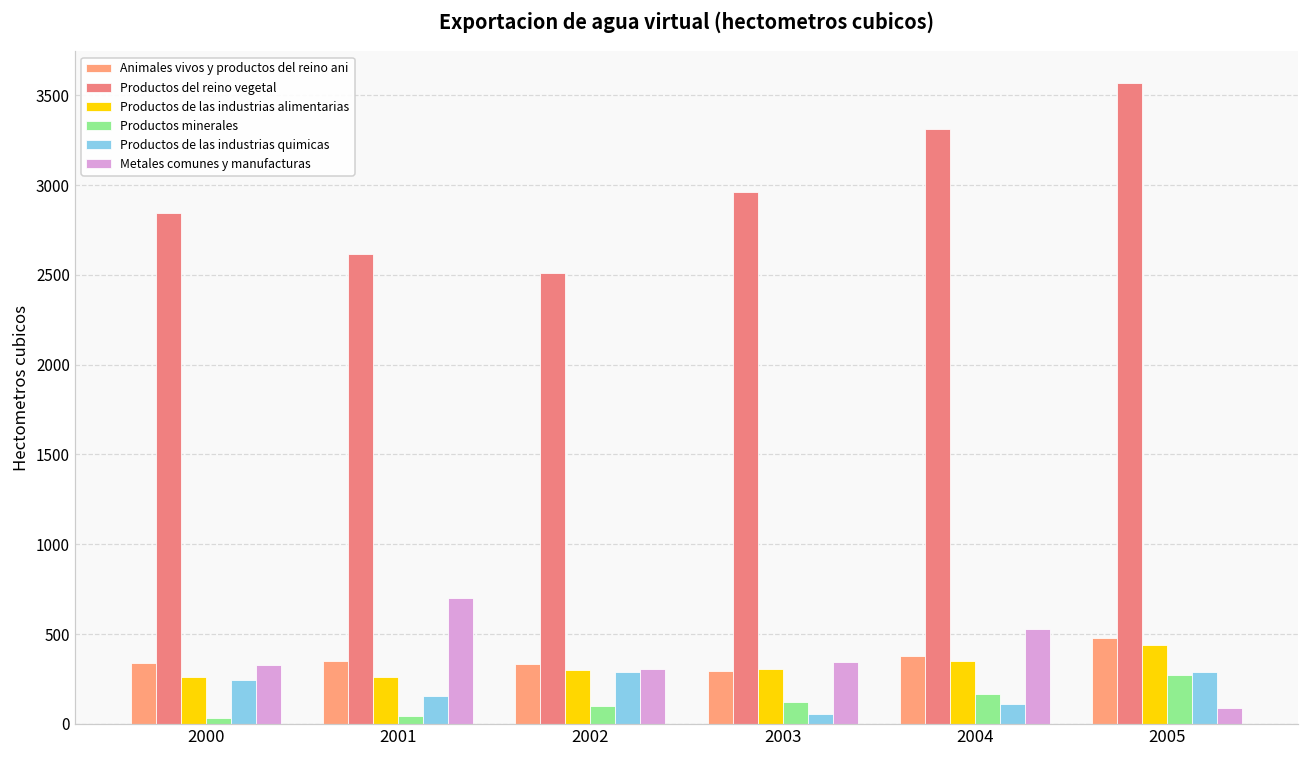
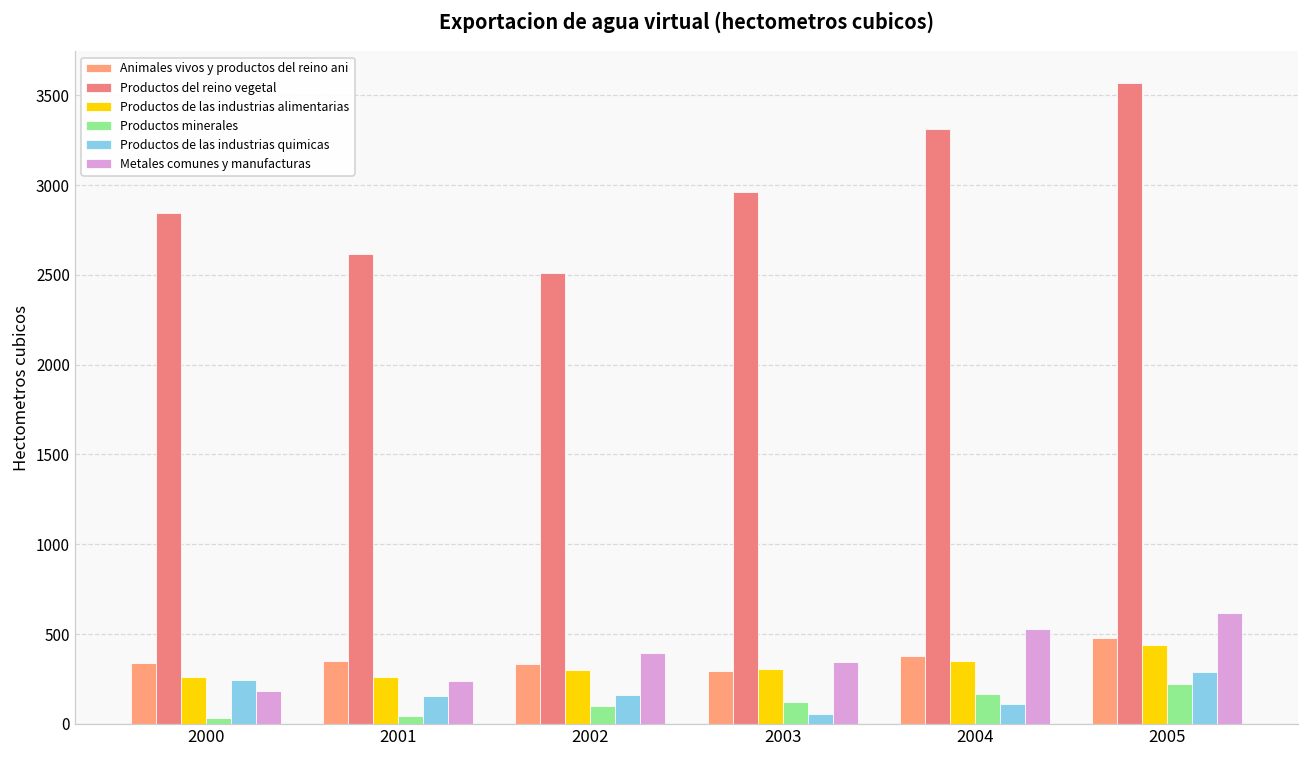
Metales comunes y manufacturas, 2000: 330 -> 180
Metales comunes y manufacturas, 2001: 700 -> 240
Productos de las industrias quimicas, 2002: 290 -> 160
Metales comunes y manufacturas, 2002: 310 -> 400
Productos minerales, 2005: 270 -> 220
Metales comunes y manufacturas, 2005: 90 -> 620
